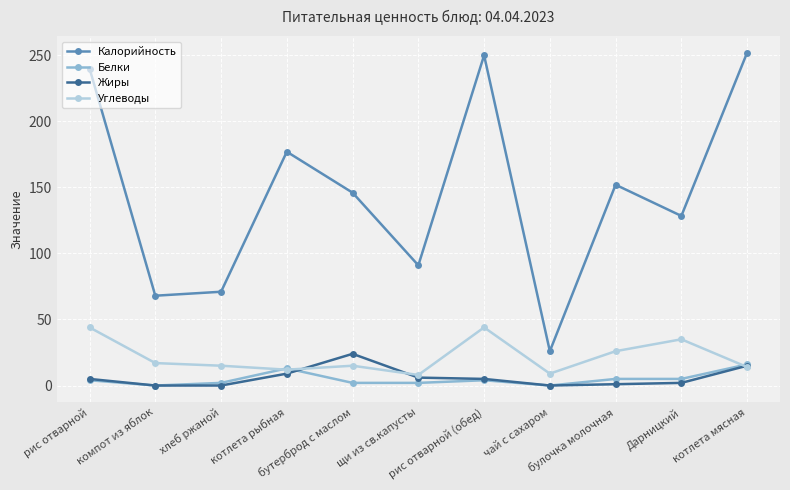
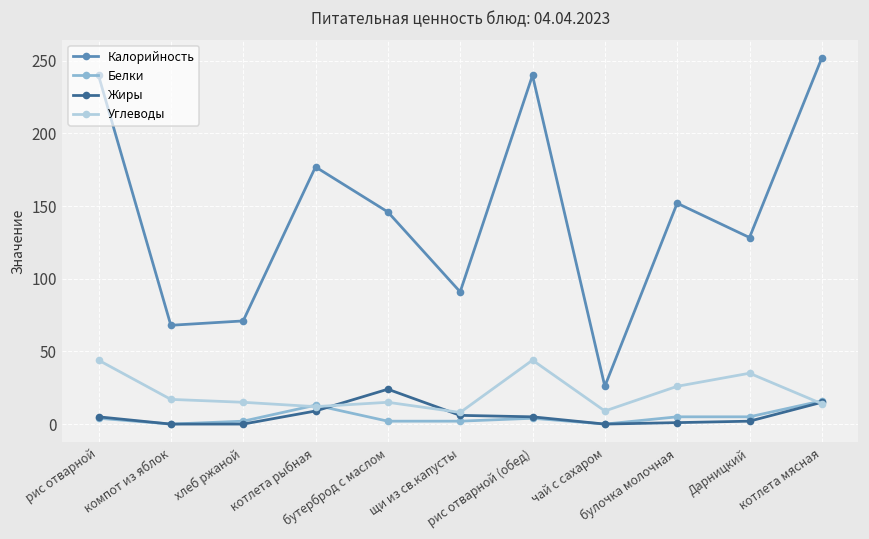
Калорийность, рис отварной (обед): 250 -> 240
